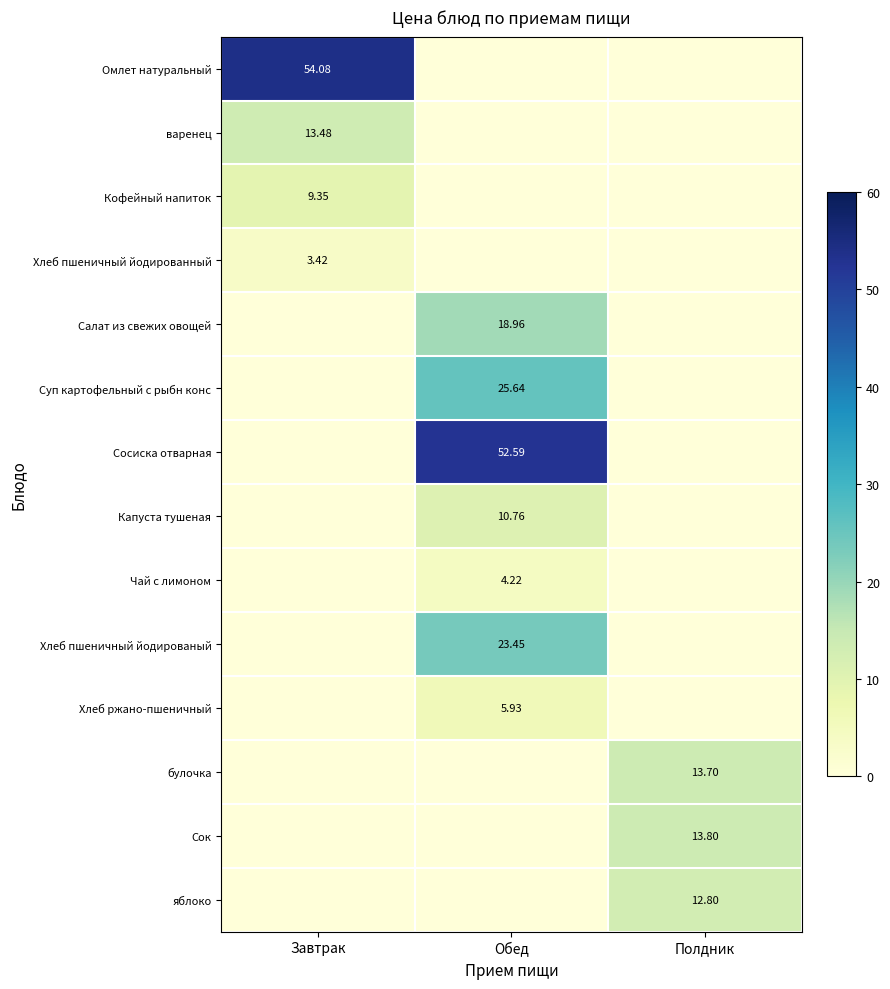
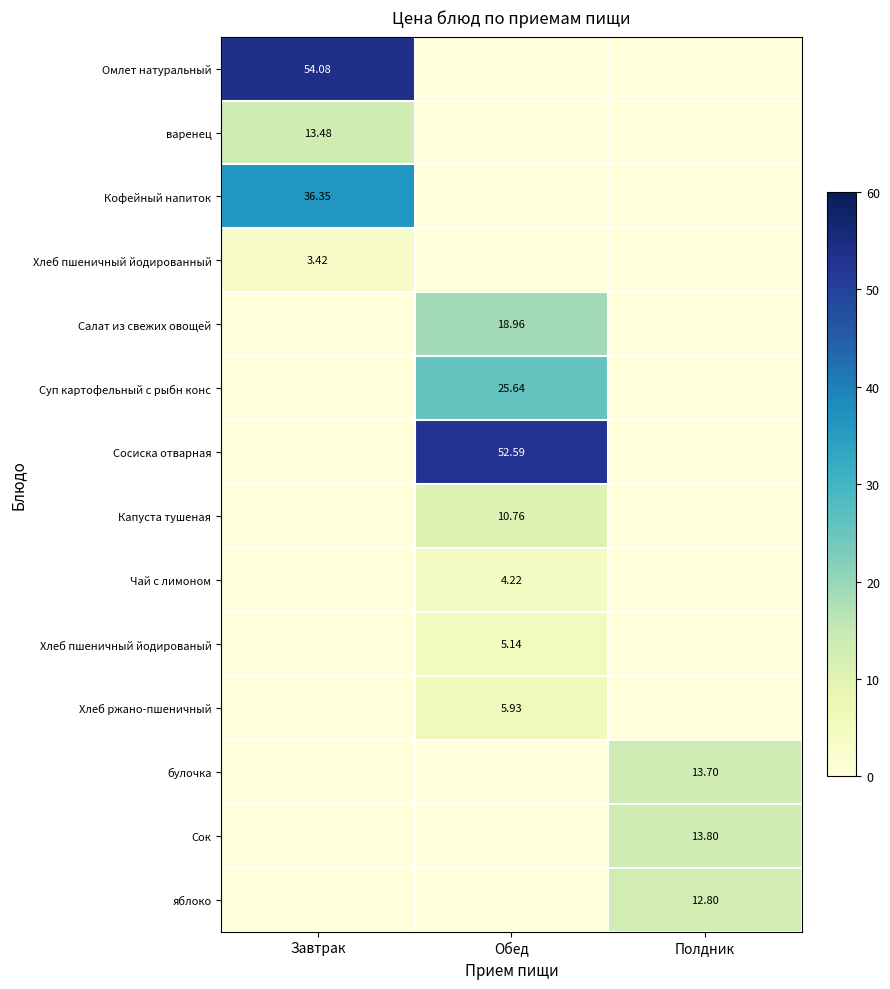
Кофейный напиток, Завтрак: 9.35 -> 36.35
Хлеб пшеничный йодированый, Обед: 23.45 -> 5.14
